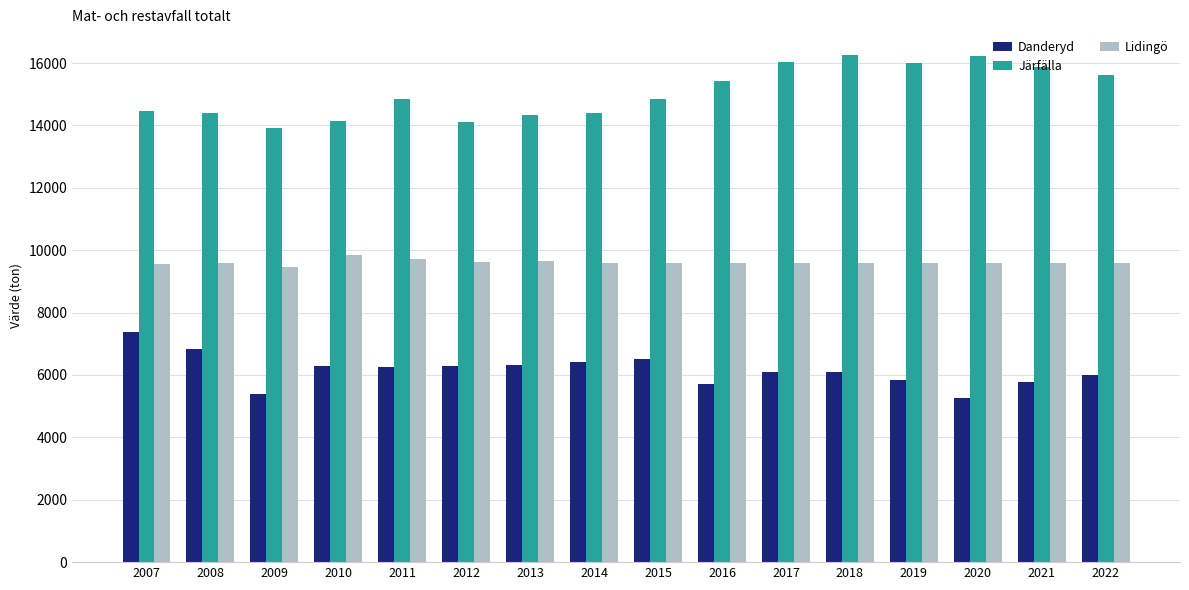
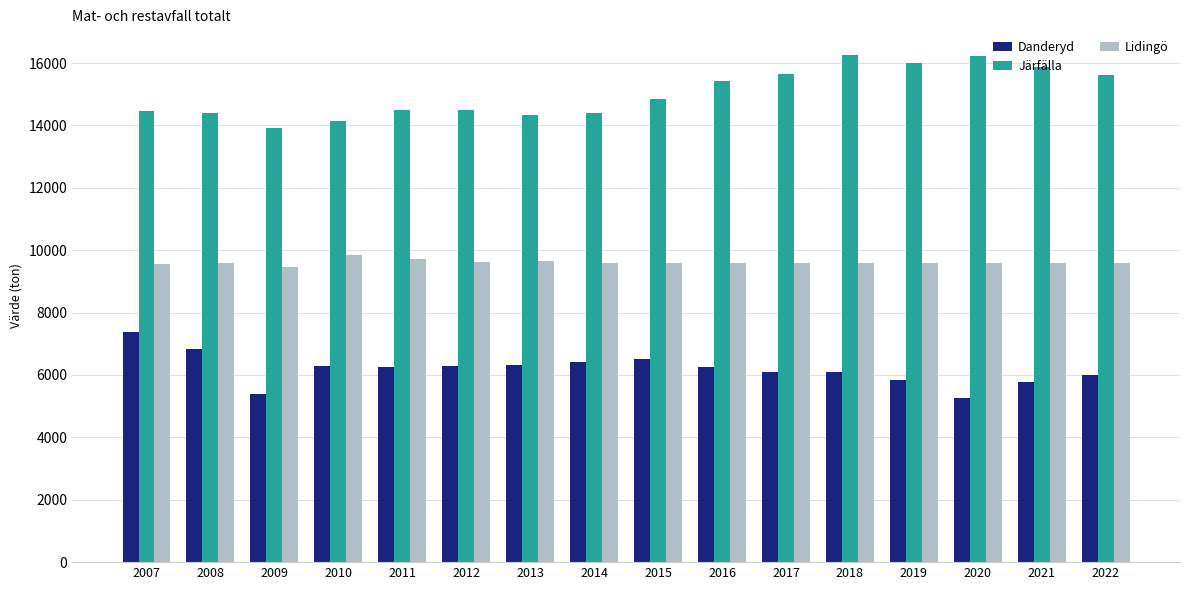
Järfälla, 2011: 14800 -> 14500
Järfälla, 2012: 14100 -> 14500
Danderyd, 2016: 5700 -> 6300
Järfälla, 2017: 16000 -> 15700
